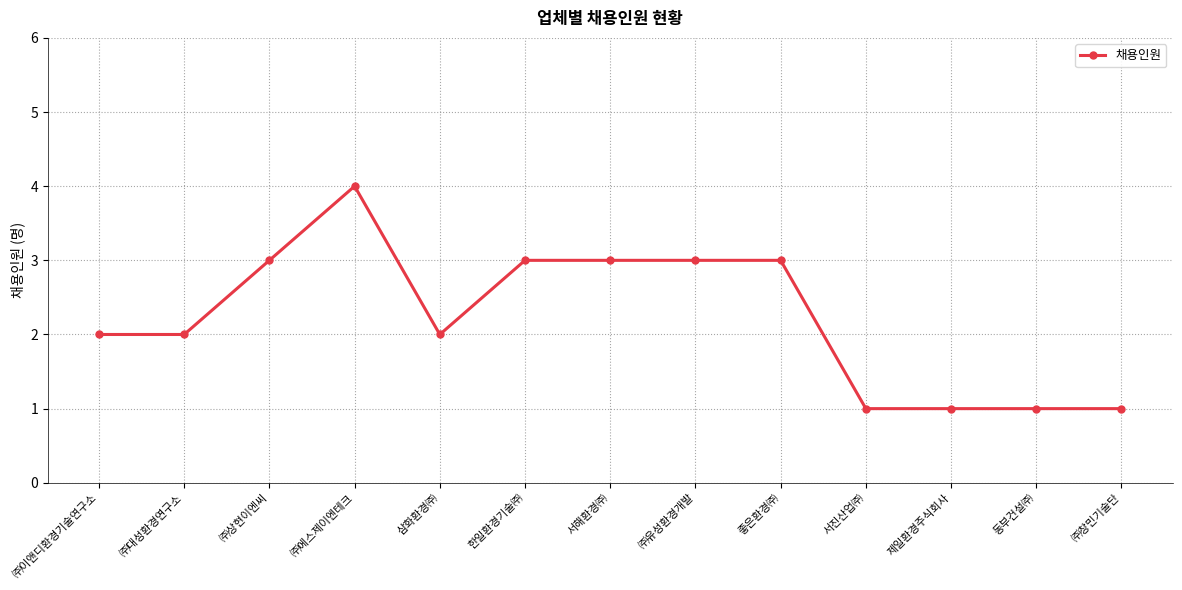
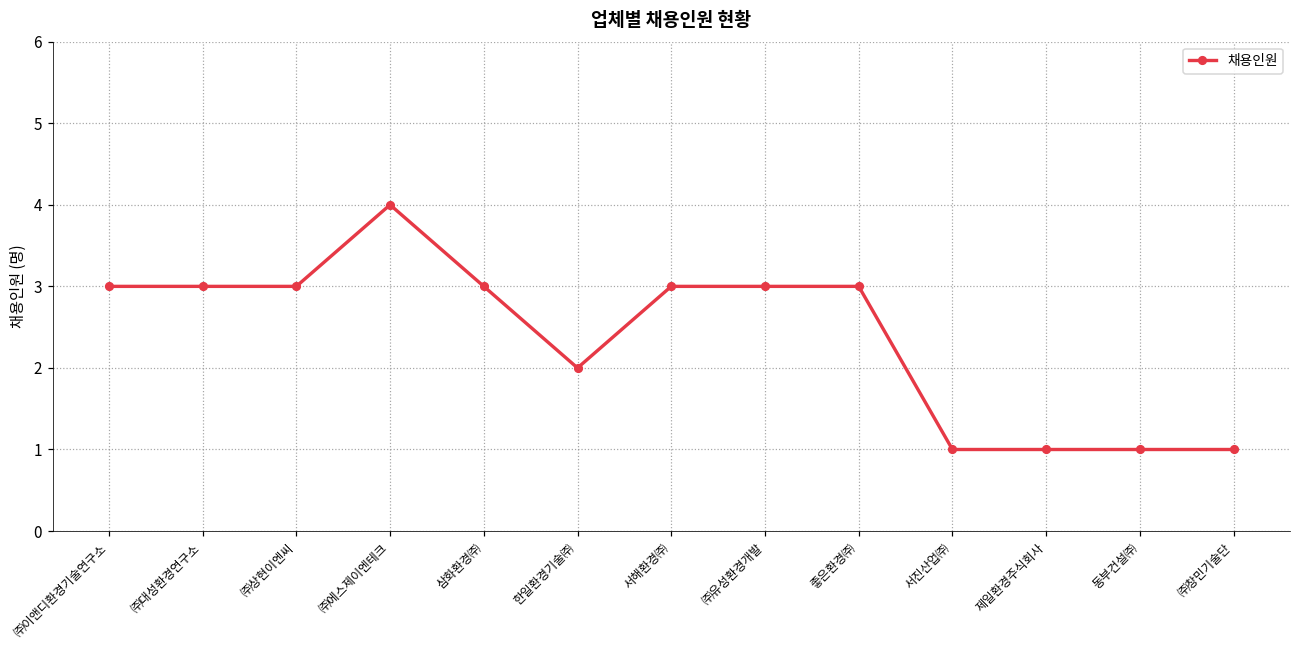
㈜이앤디환경기술연구소: 2 -> 3
㈜대성환경연구소: 2 -> 3
삼화환경㈜: 2 -> 3
한일환경기술㈜: 3 -> 2
